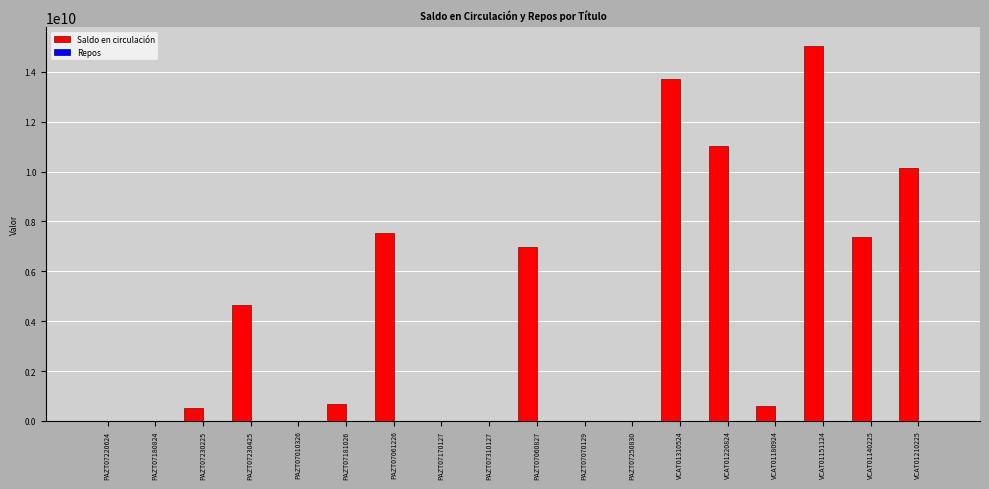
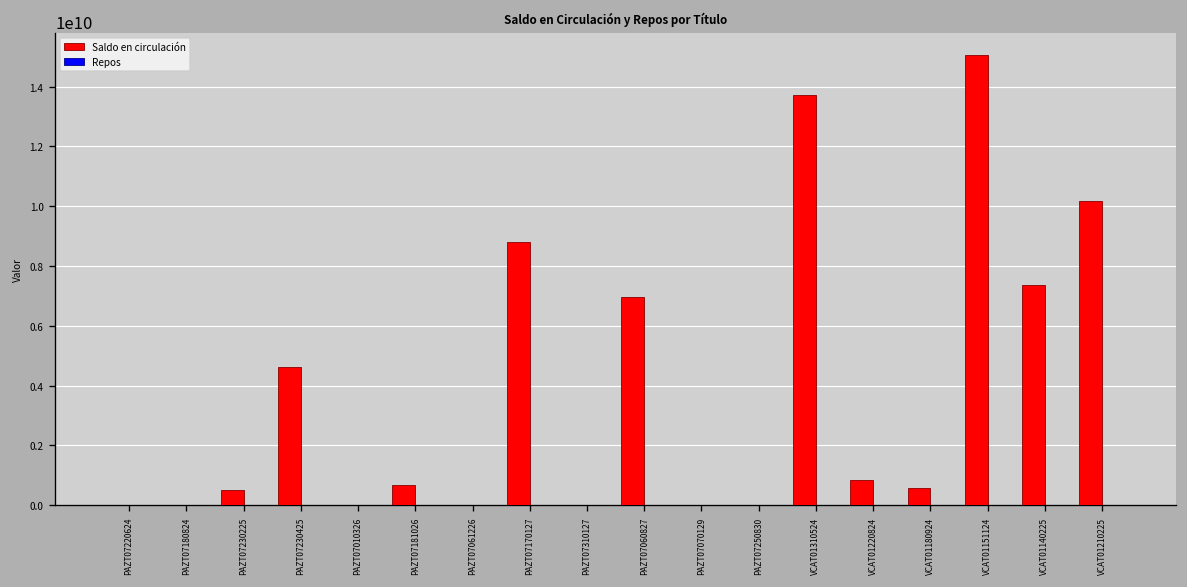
Saldo en circulación, PAZT07061226: 7500000000 -> 0
Saldo en circulación, PAZT07170127: 0 -> 8800000000
Saldo en circulación, VCAT01220824: 11000000000 -> 800000000
